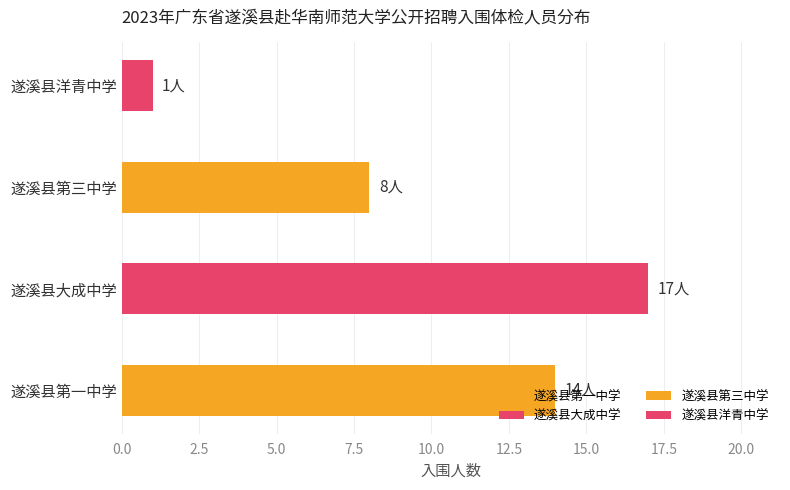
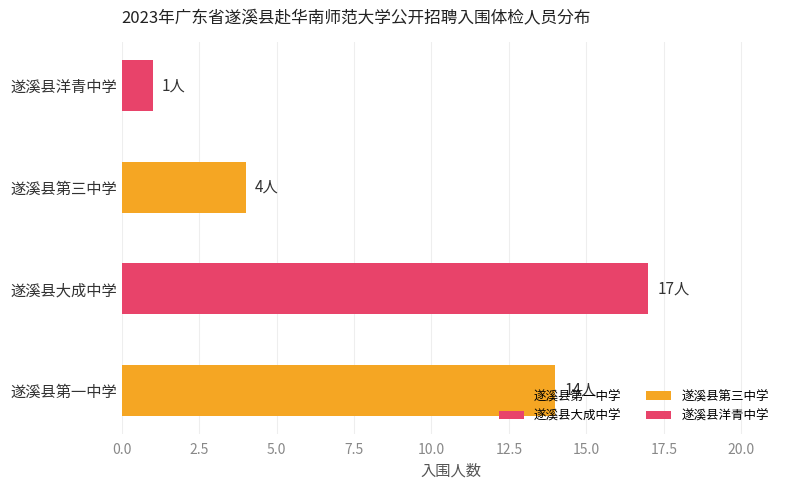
遂溪县第三中学: 8人 -> 4人
